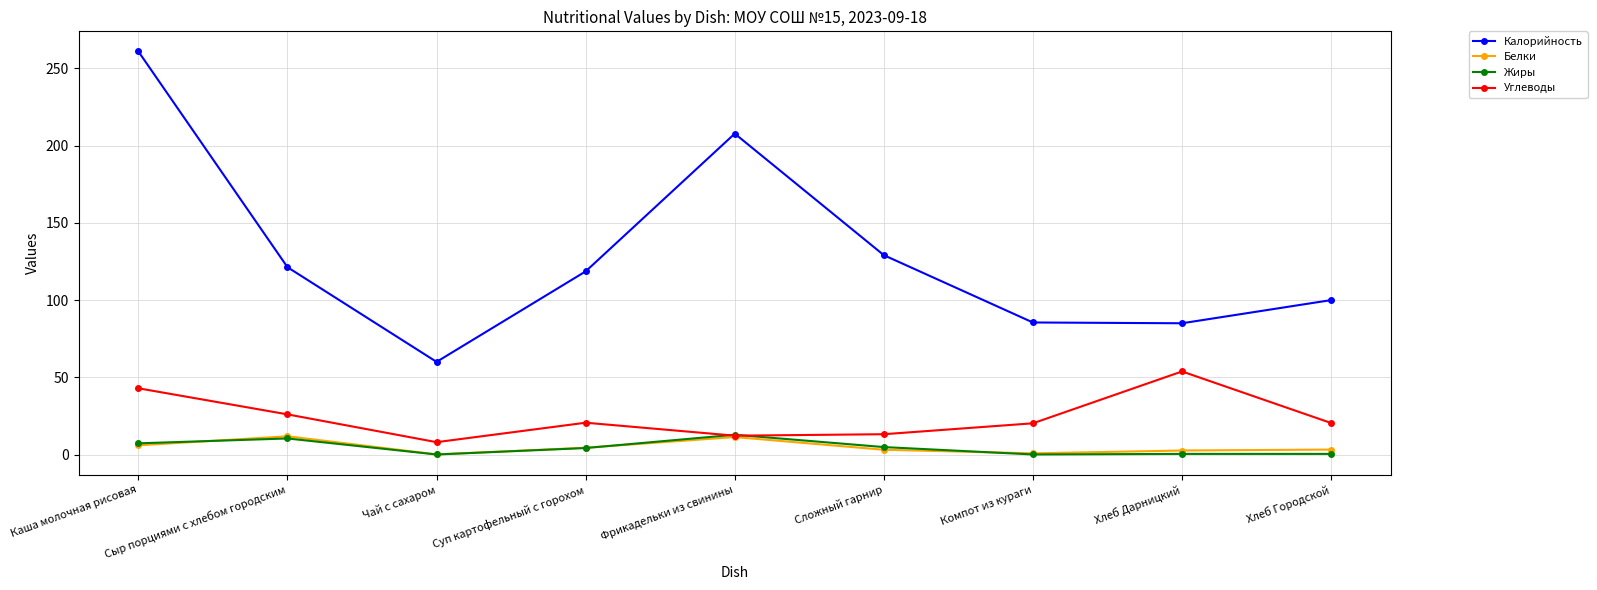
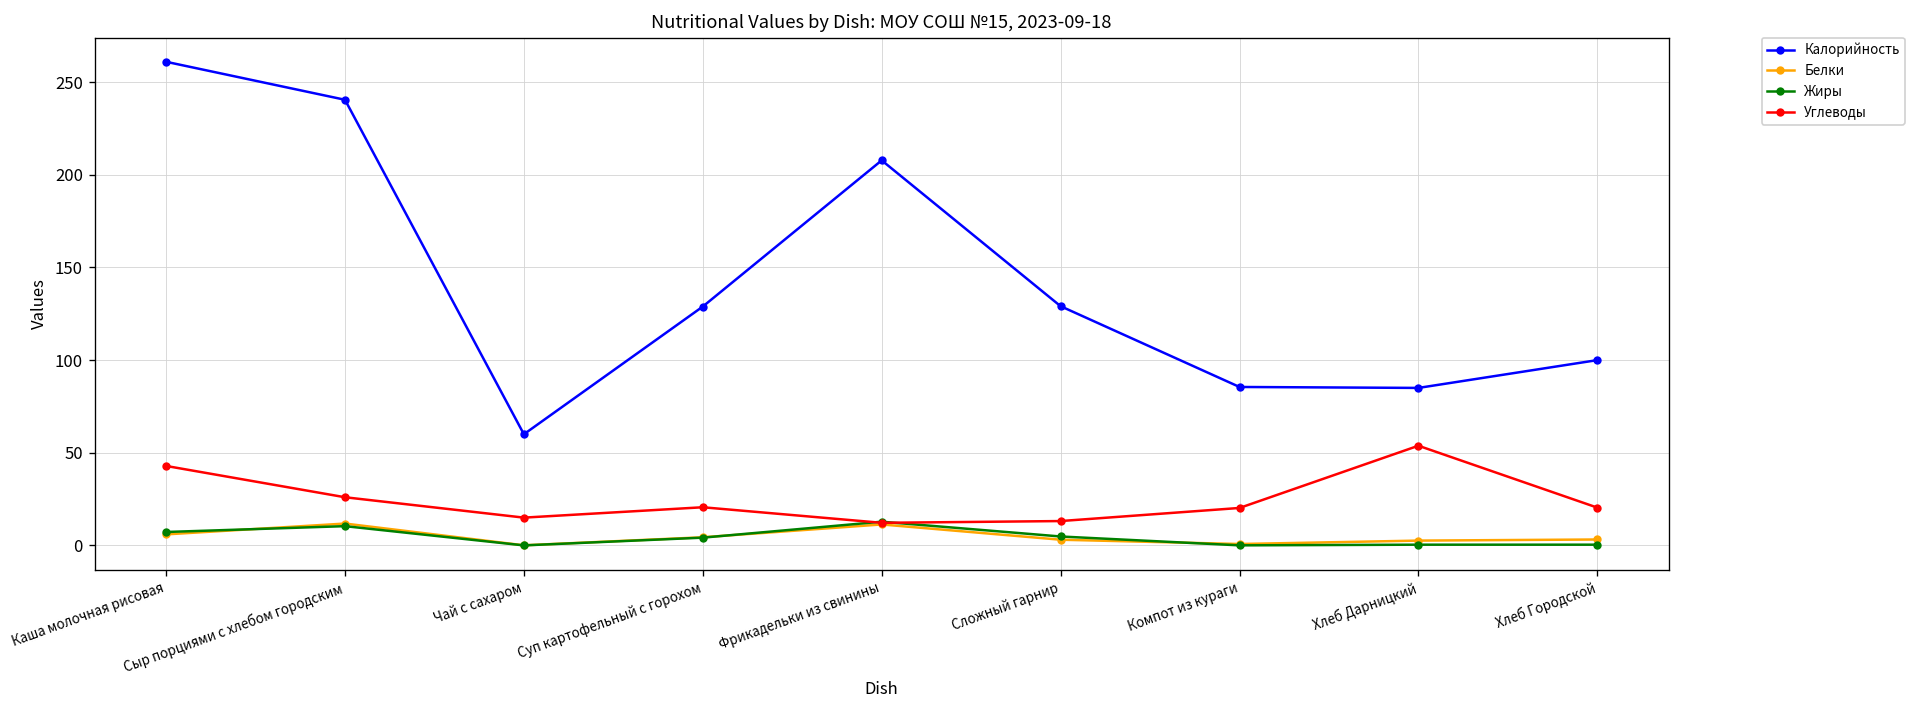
Калорийность, Сыр порциями с хлебом городским: 121 -> 241
Углеводы, Чай с сахаром: 8 -> 15
Калорийность, Суп картофельный с горохом: 119 -> 129
